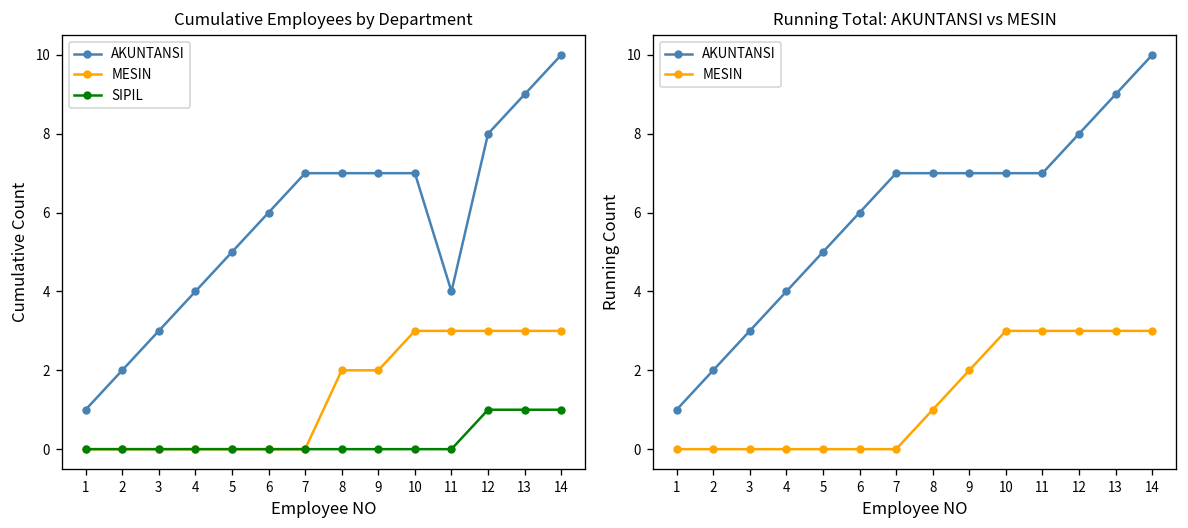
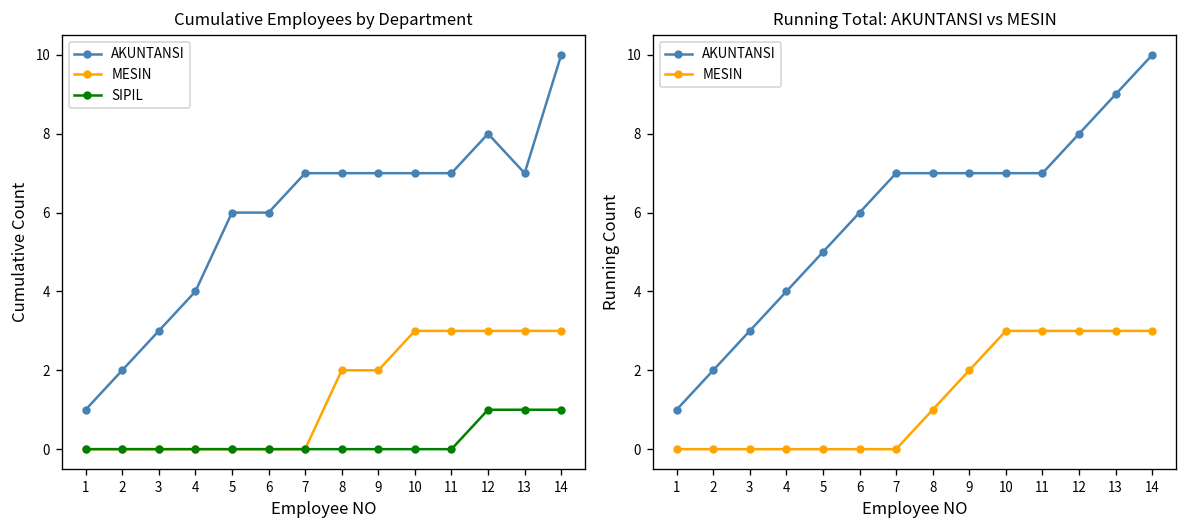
Cumulative Employees by Department, AKUNTANSI, 5: 5 -> 6
Cumulative Employees by Department, AKUNTANSI, 11: 4 -> 7
Cumulative Employees by Department, AKUNTANSI, 13: 9 -> 7
